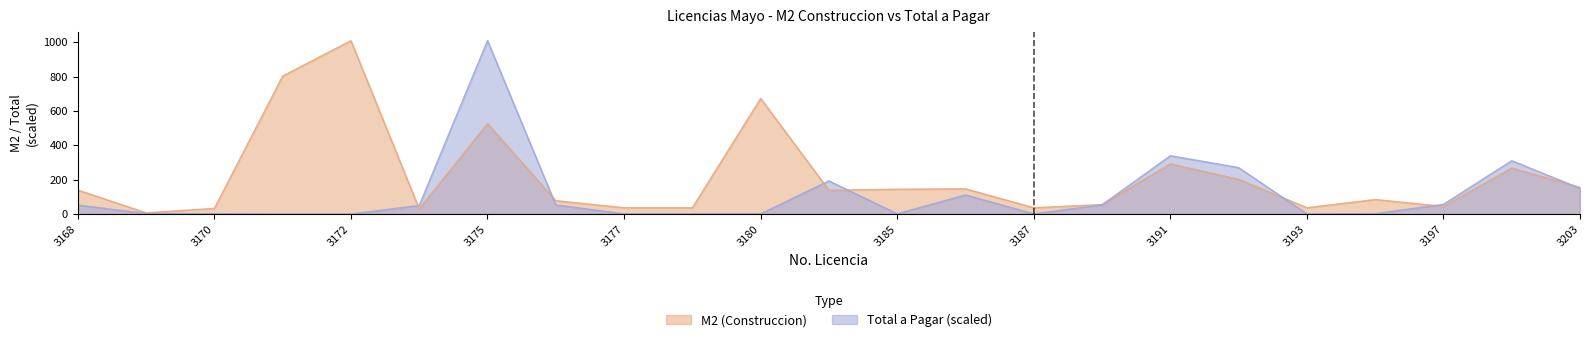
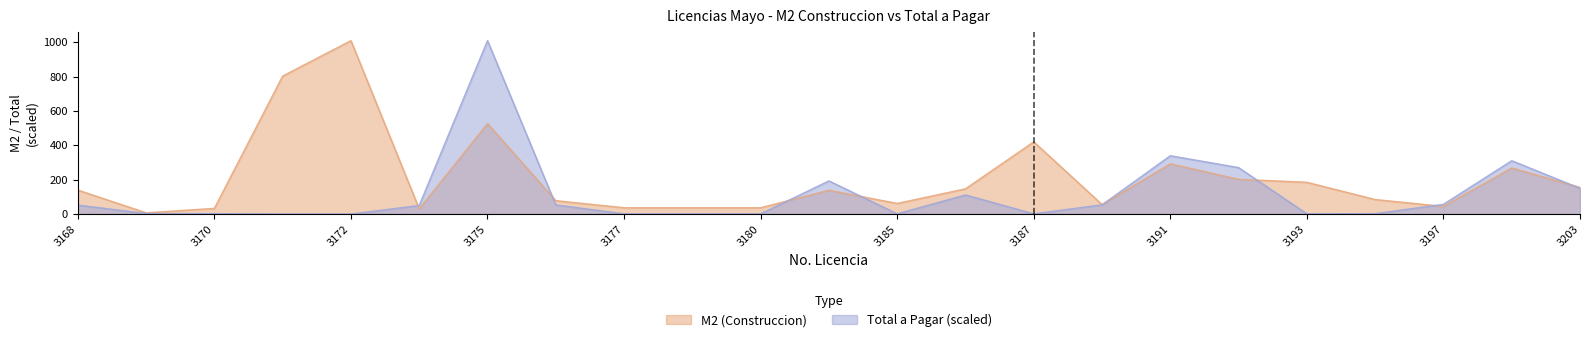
M2 (Construccion), 3180: 670 -> 40
M2 (Construccion), 3185: 140 -> 60
M2 (Construccion), 3187: 40 -> 420
M2 (Construccion), 3193: 40 -> 180
